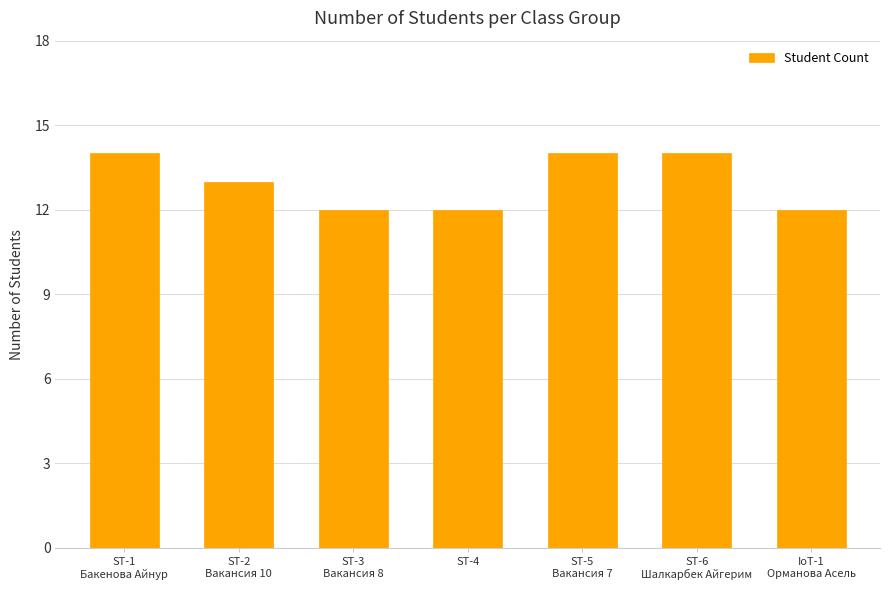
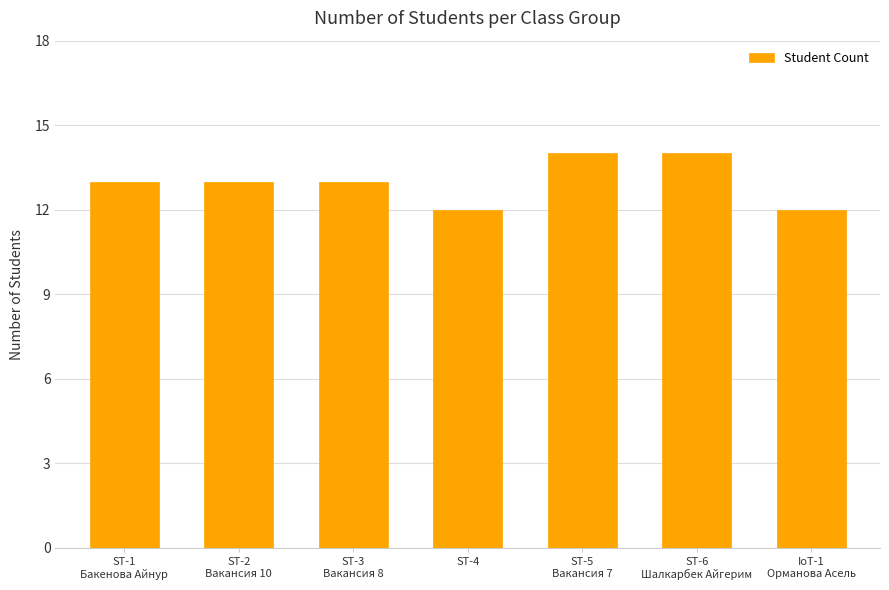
ST-1 Бакенова Айнур: 14 -> 13
ST-3 Вакансия 8: 12 -> 13
